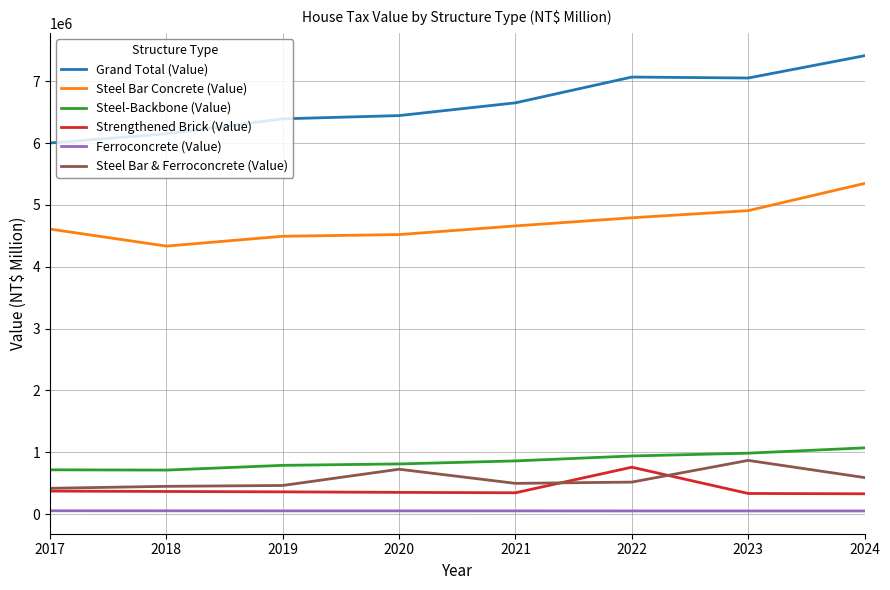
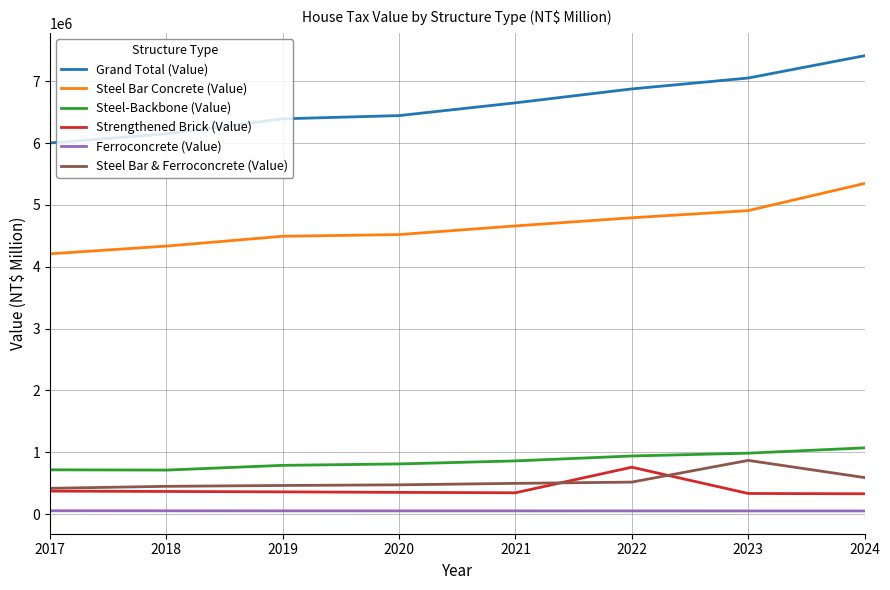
Steel Bar Concrete (Value), 2017: 4600000 -> 4200000
Steel Bar & Ferroconcrete (Value), 2020: 700000 -> 500000
Grand Total (Value), 2022: 7100000 -> 6900000
